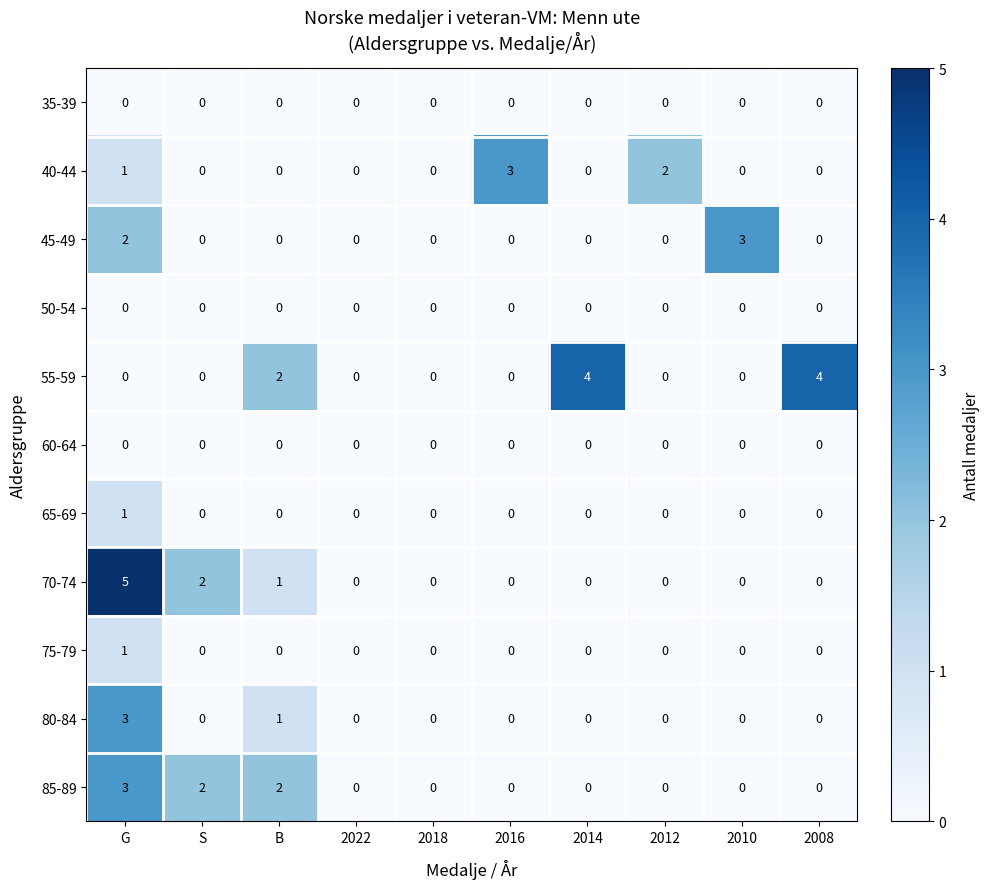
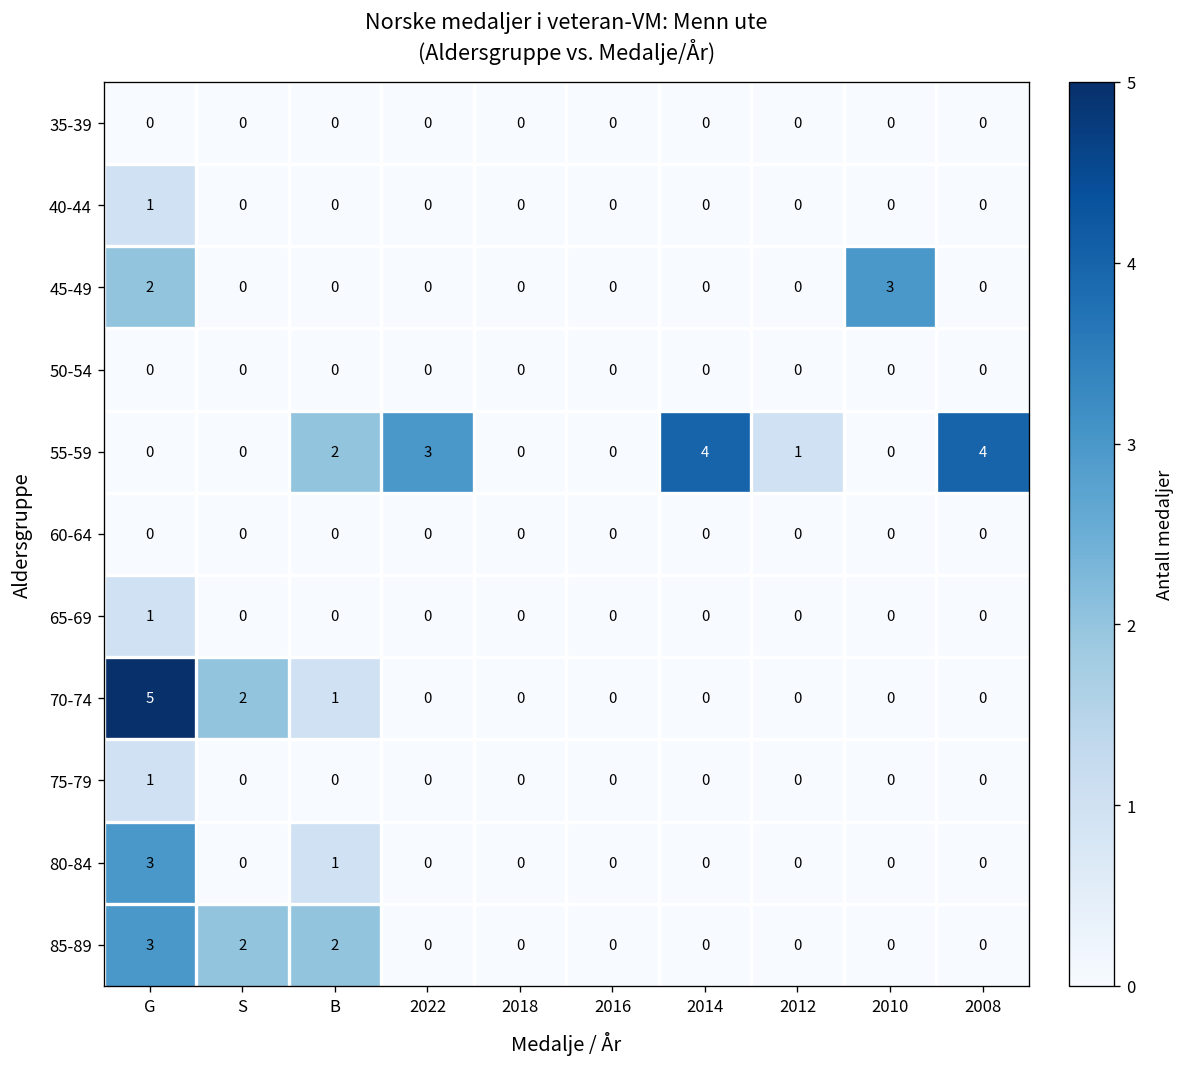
40-44, 2016: 3 -> 0
40-44, 2012: 2 -> 0
55-59, 2022: 0 -> 3
55-59, 2012: 0 -> 1
